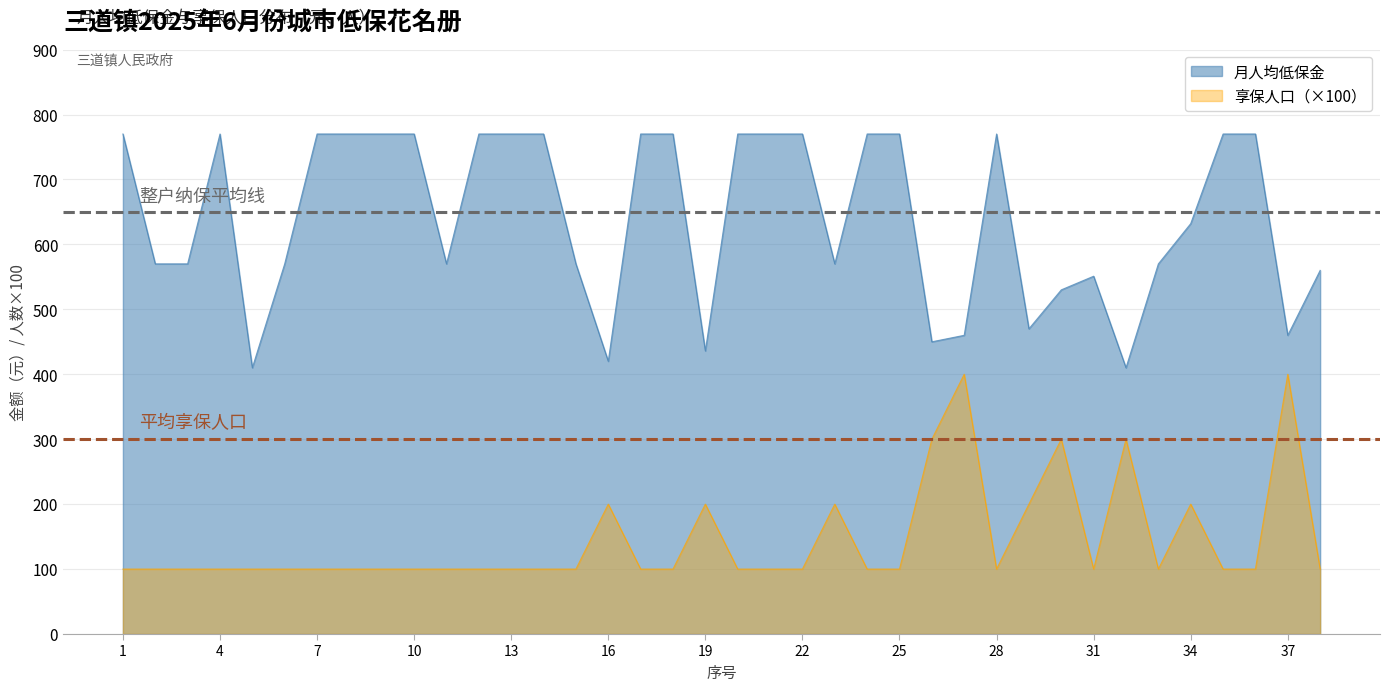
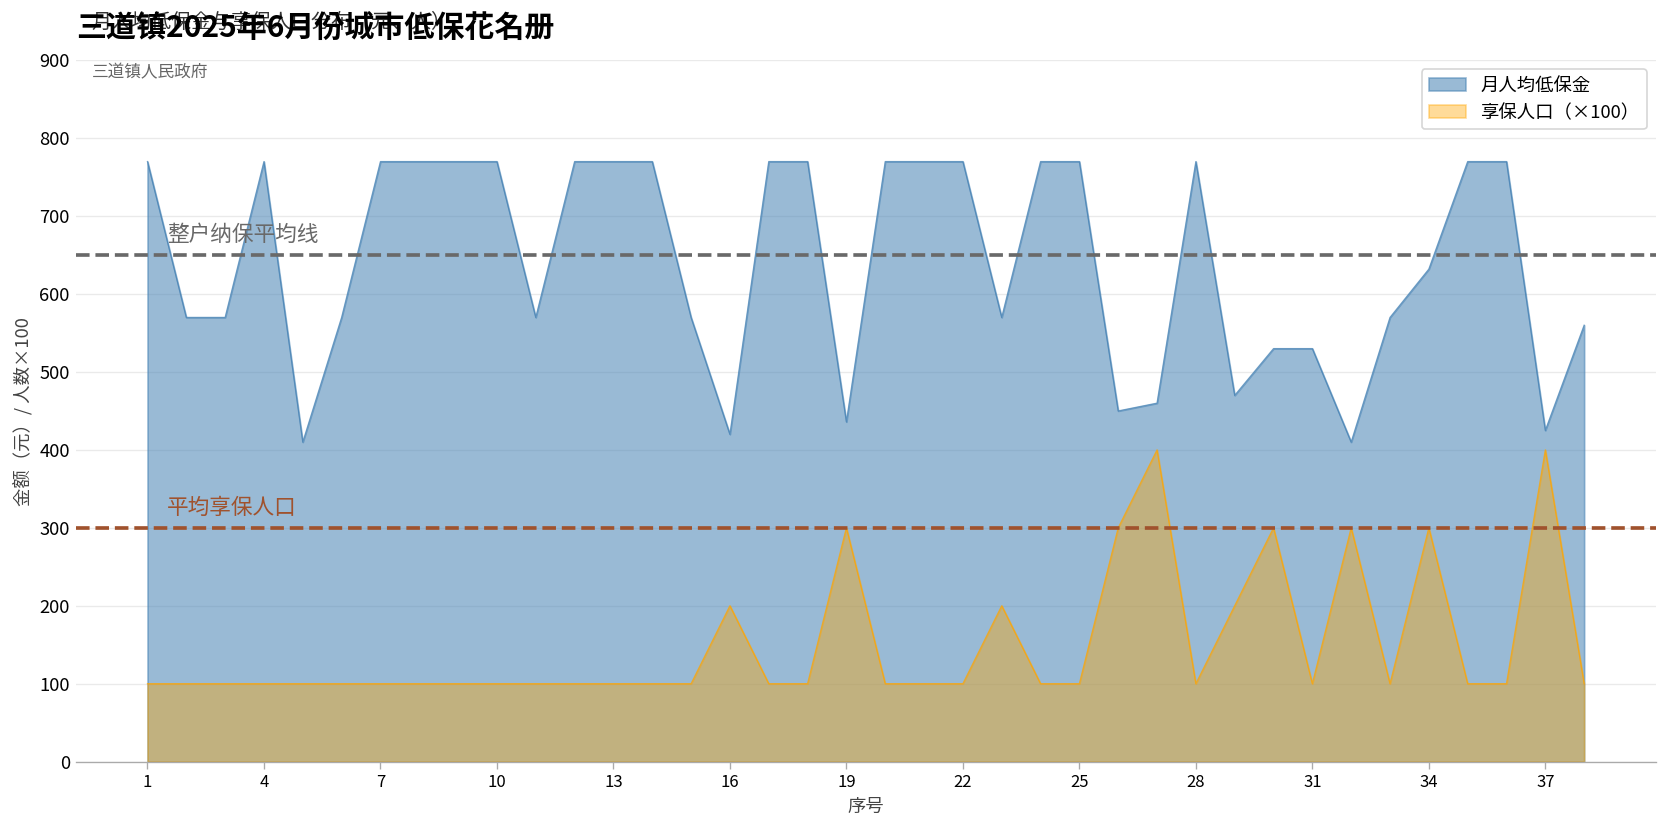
享保人口（×100）, 19: 200 -> 300
月人均低保金, 31: 550 -> 530
享保人口（×100）, 34: 200 -> 300
月人均低保金, 37: 460 -> 430
